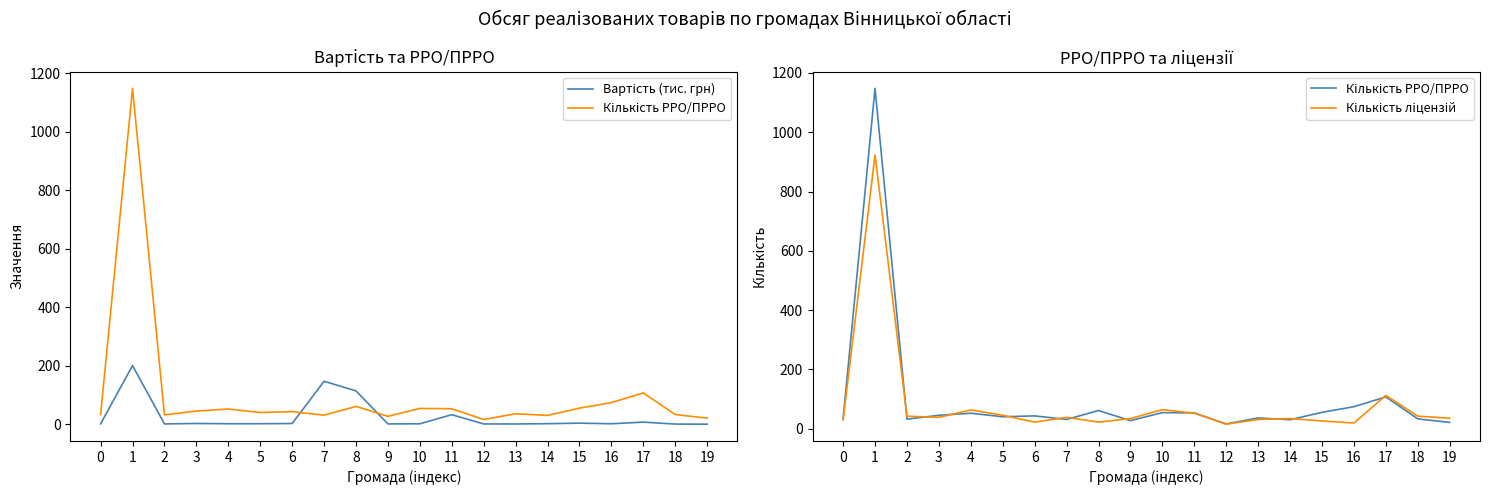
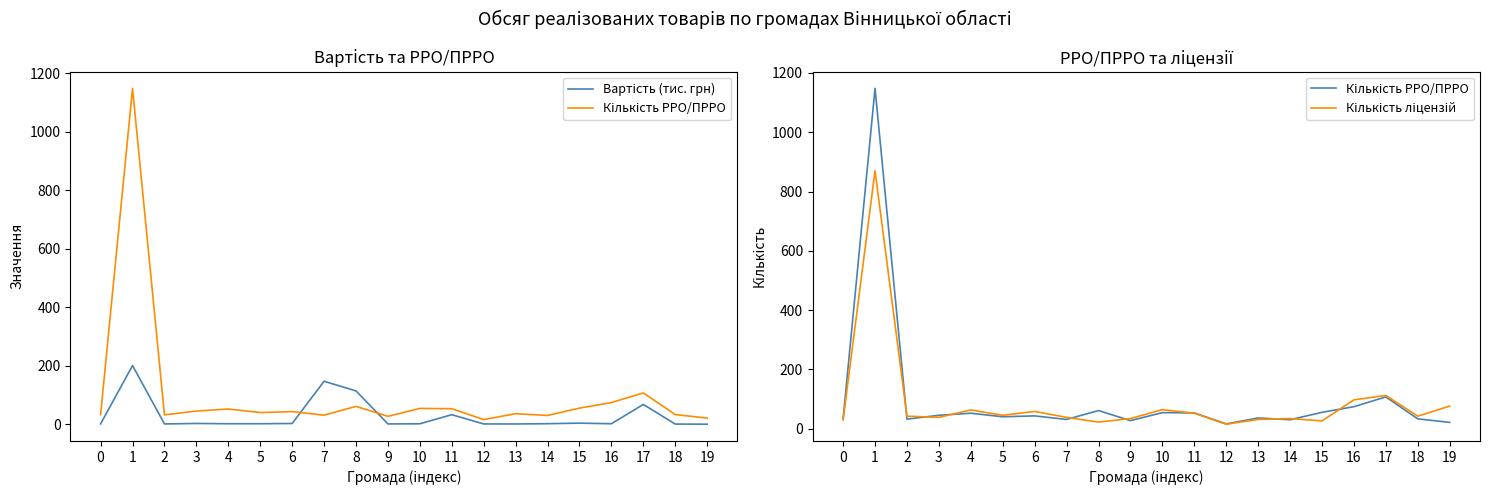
Вартість та РРО/ПРРО, Вартість (тис. грн), 17: 10 -> 70
РРО/ПРРО та ліцензії, Кількість ліцензій, 1: 920 -> 870
РРО/ПРРО та ліцензії, Кількість ліцензій, 6: 20 -> 60
РРО/ПРРО та ліцензії, Кількість ліцензій, 16: 20 -> 100
РРО/ПРРО та ліцензії, Кількість ліцензій, 19: 40 -> 80
